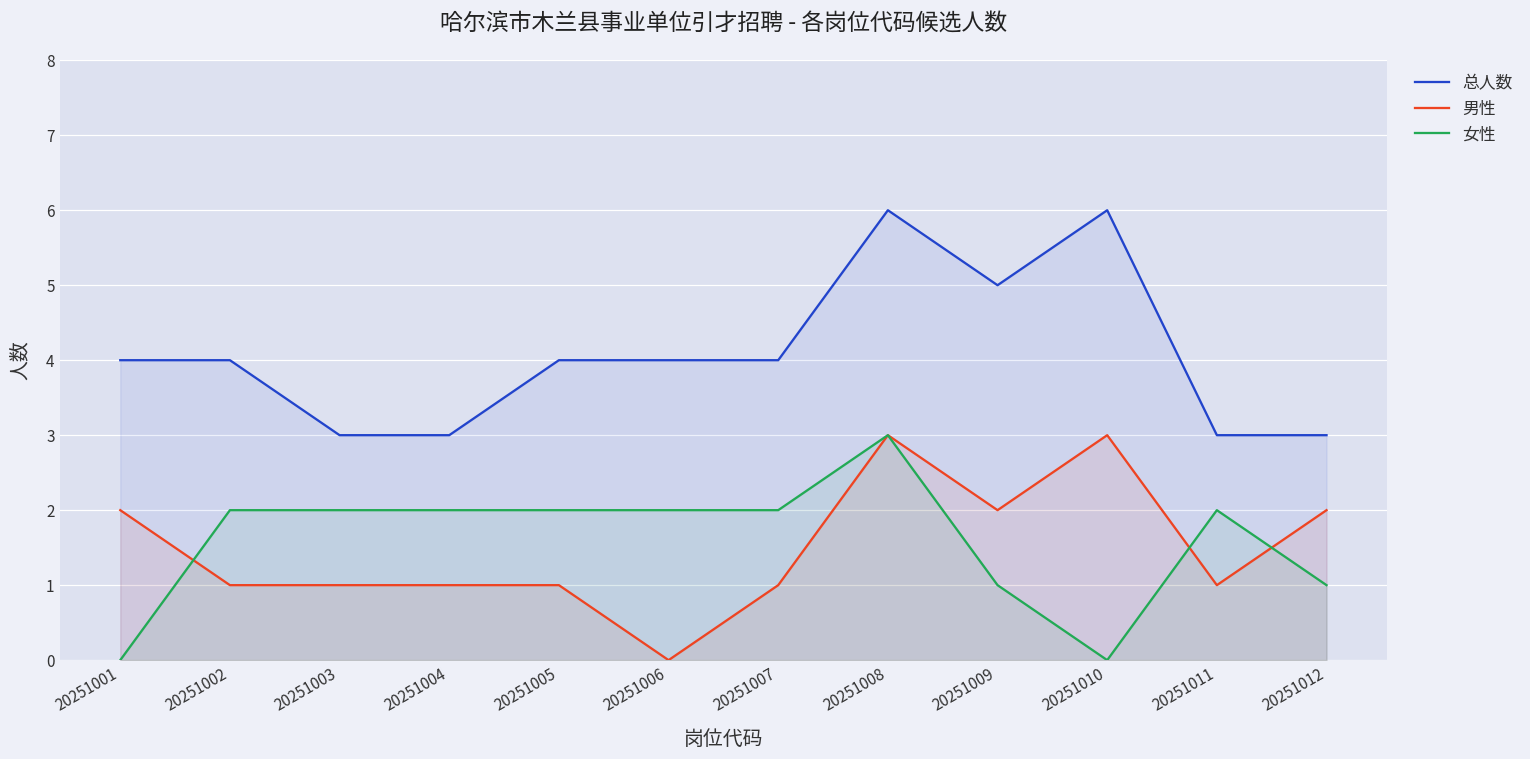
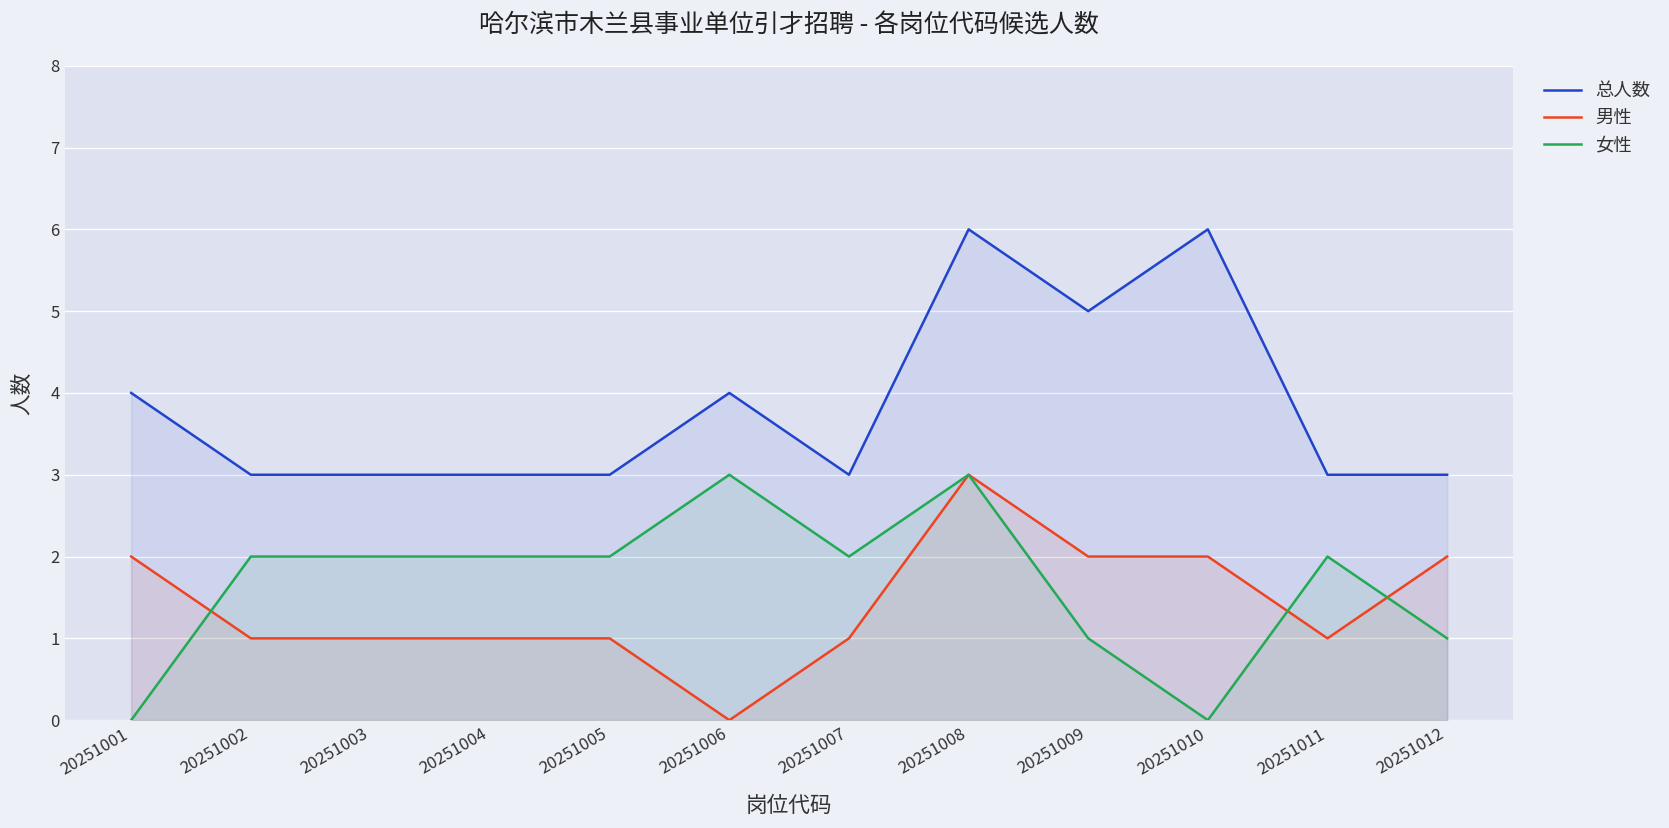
总人数, 20251002: 4 -> 3
总人数, 20251005: 4 -> 3
女性, 20251006: 2 -> 3
总人数, 20251007: 4 -> 3
男性, 20251010: 3 -> 2
